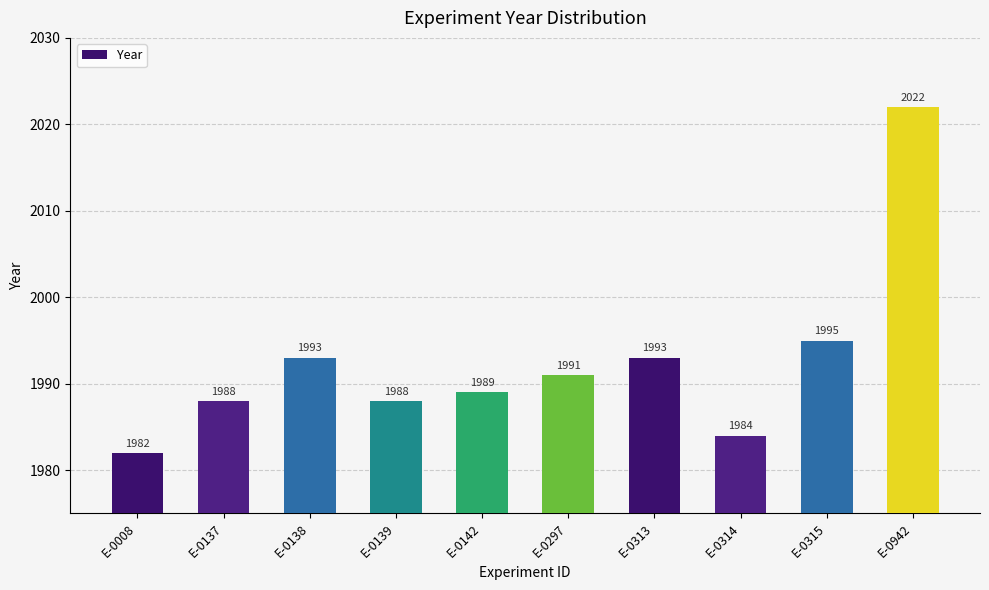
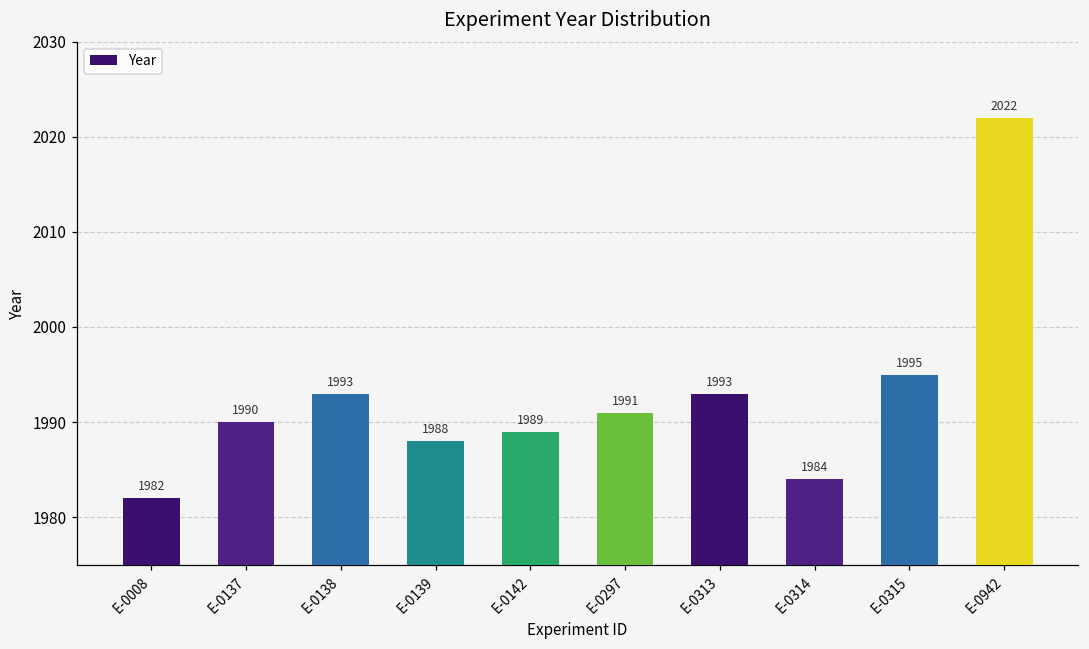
E-0137: 1988 -> 1990
